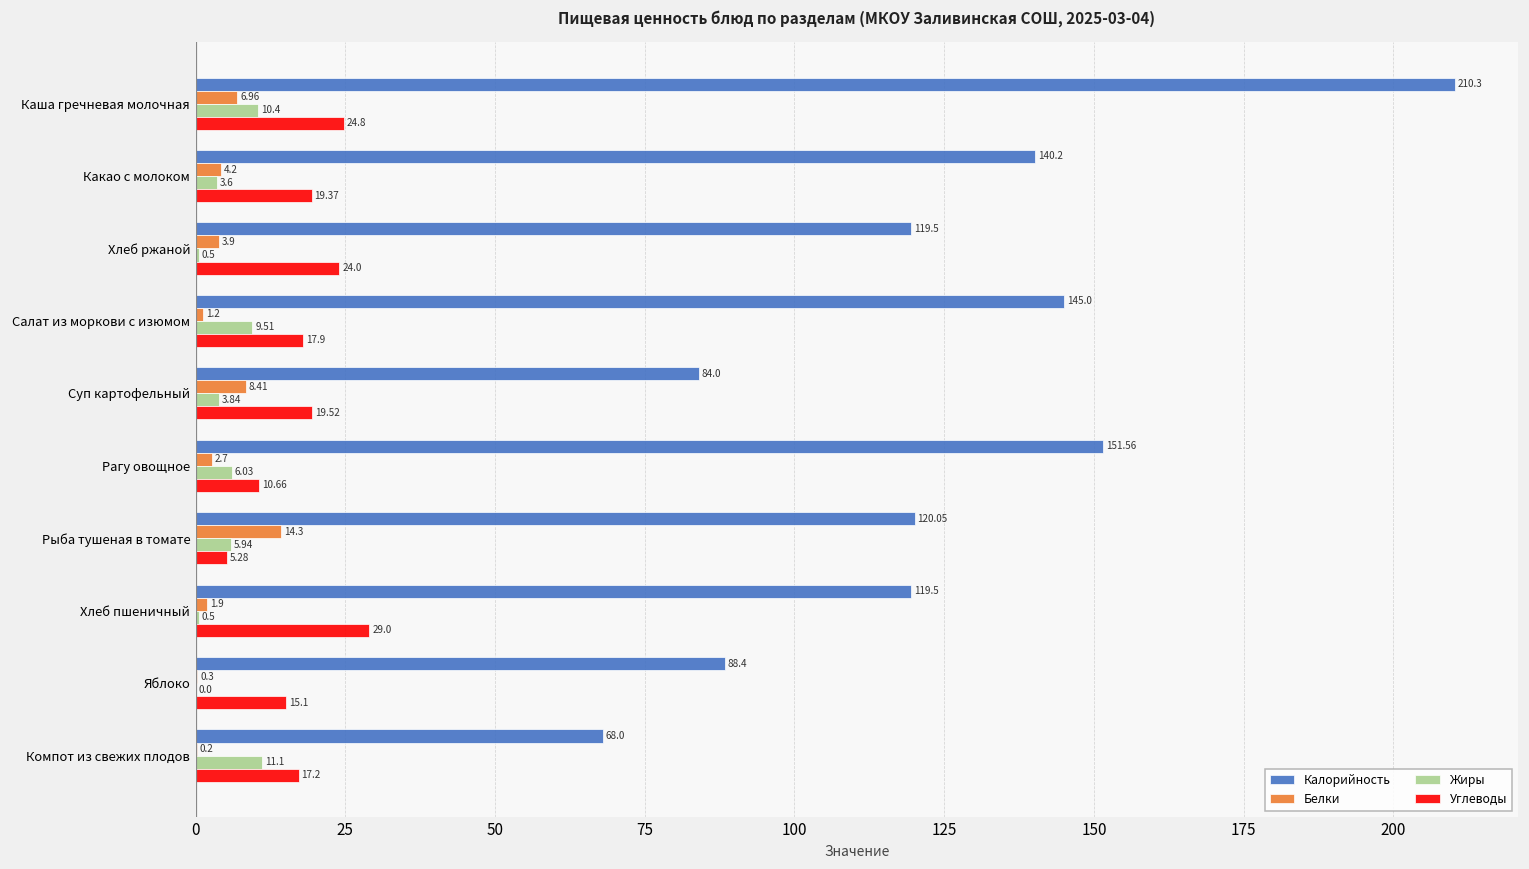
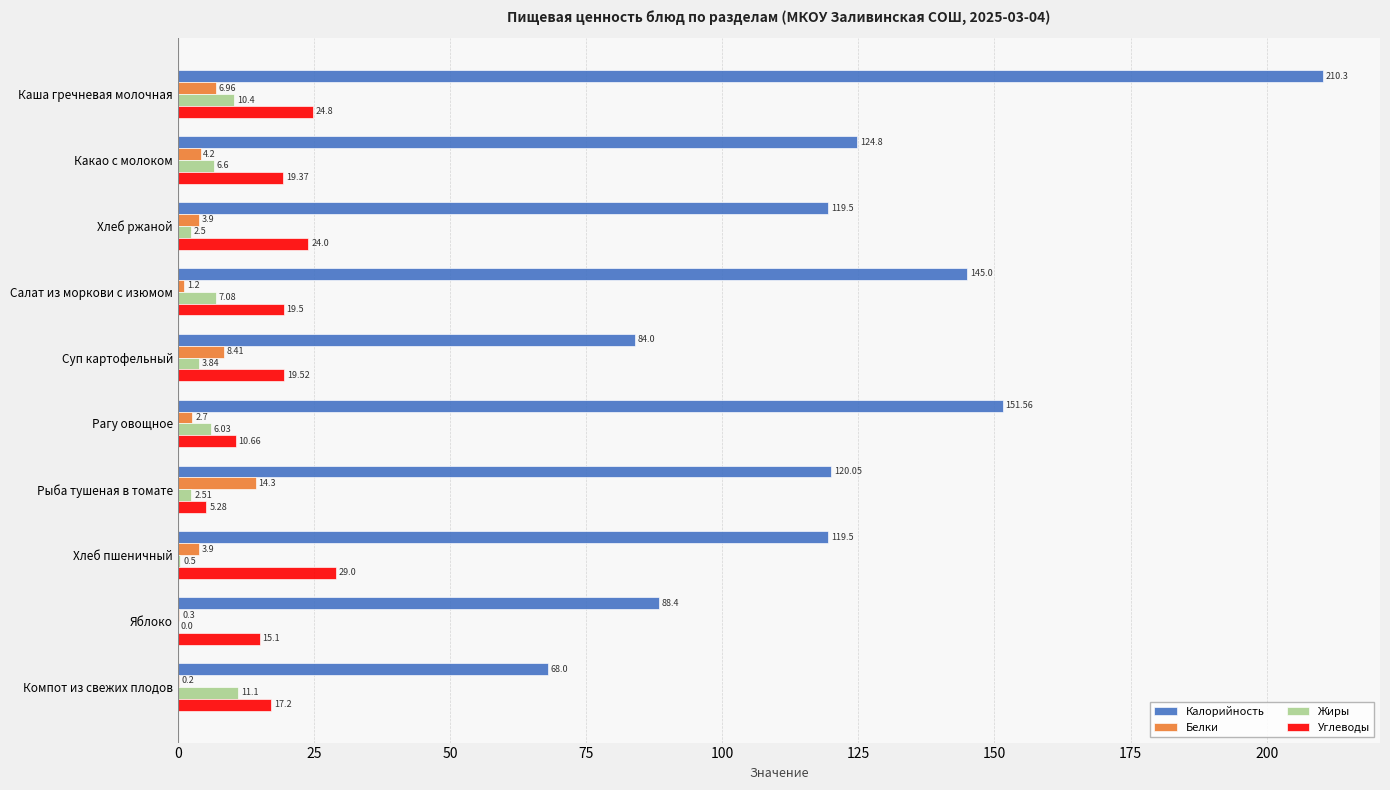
Калорийность, Какао с молоком: 140.2 -> 124.8
Жиры, Какао с молоком: 3.6 -> 6.6
Жиры, Хлеб ржаной: 0.5 -> 2.5
Жиры, Салат из моркови с изюмом: 9.51 -> 7.08
Углеводы, Салат из моркови с изюмом: 17.9 -> 19.5
Жиры, Рыба тушеная в томате: 5.94 -> 2.51
Белки, Хлеб пшеничный: 1.9 -> 3.9
